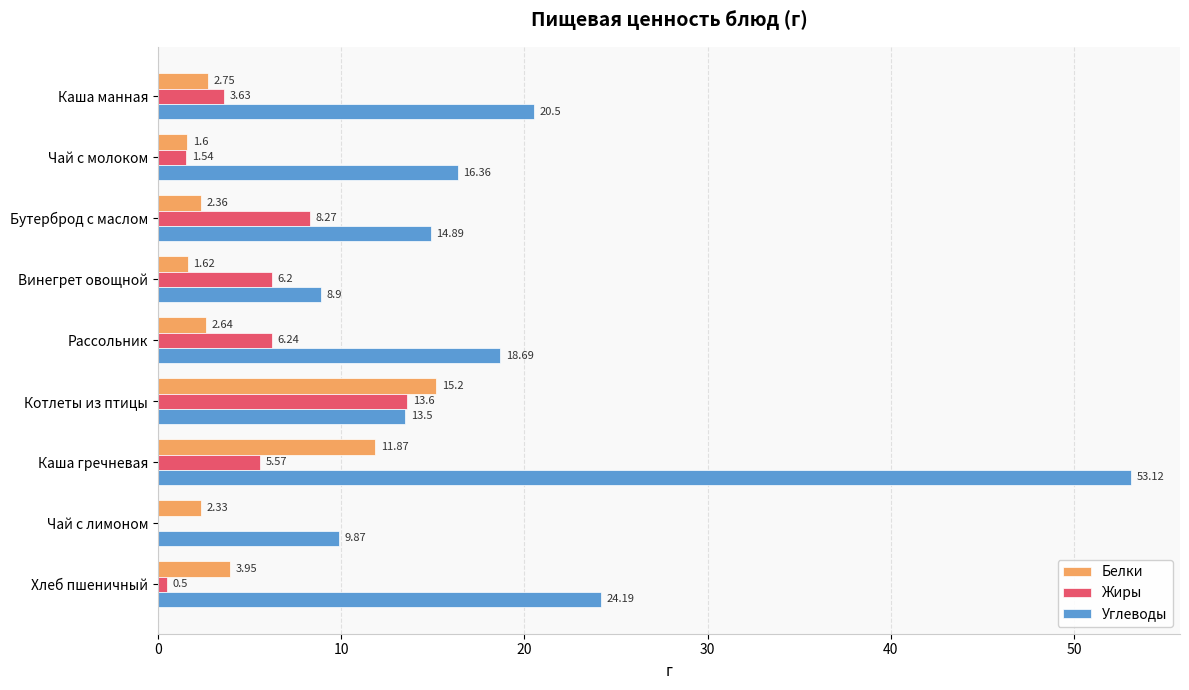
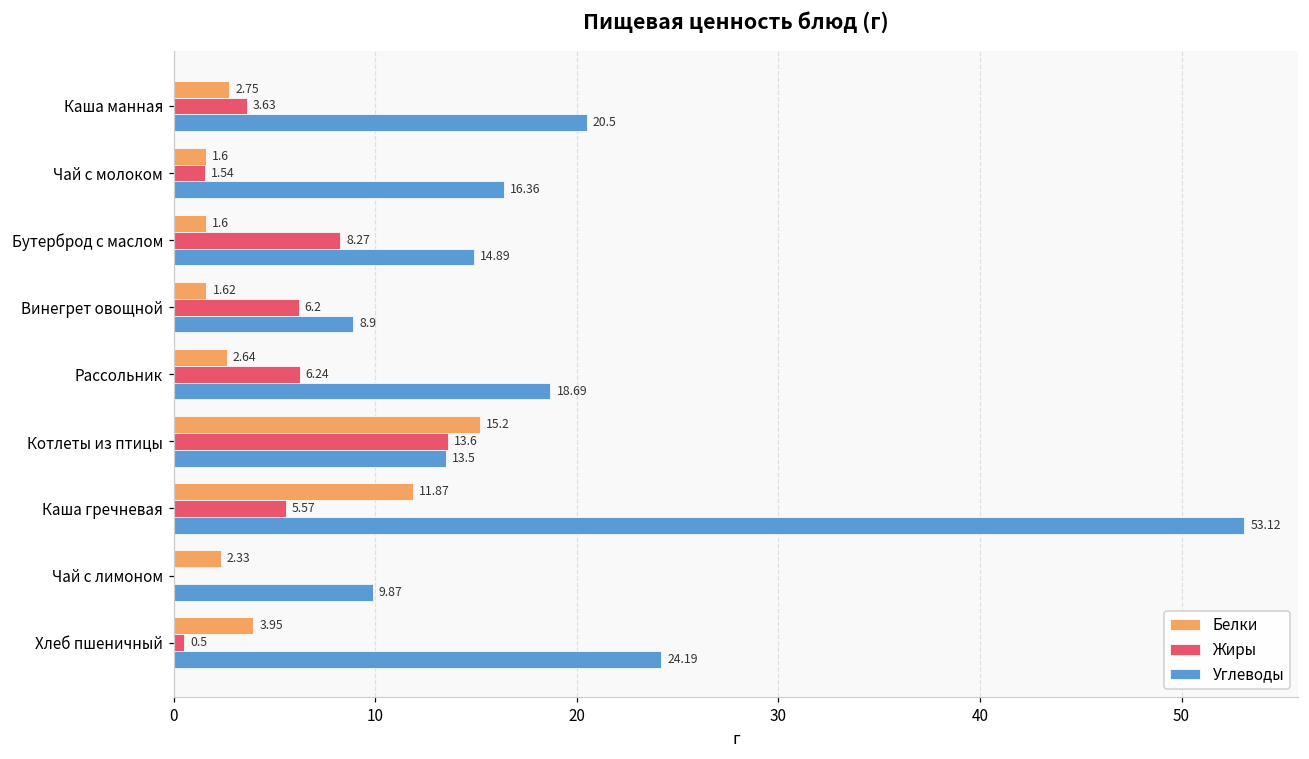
Белки, Бутерброд с маслом: 2.36 -> 1.6
